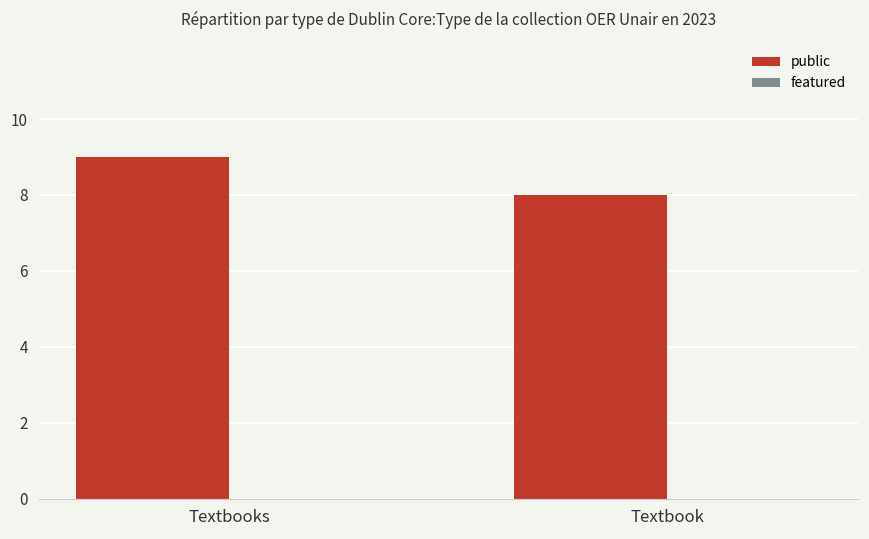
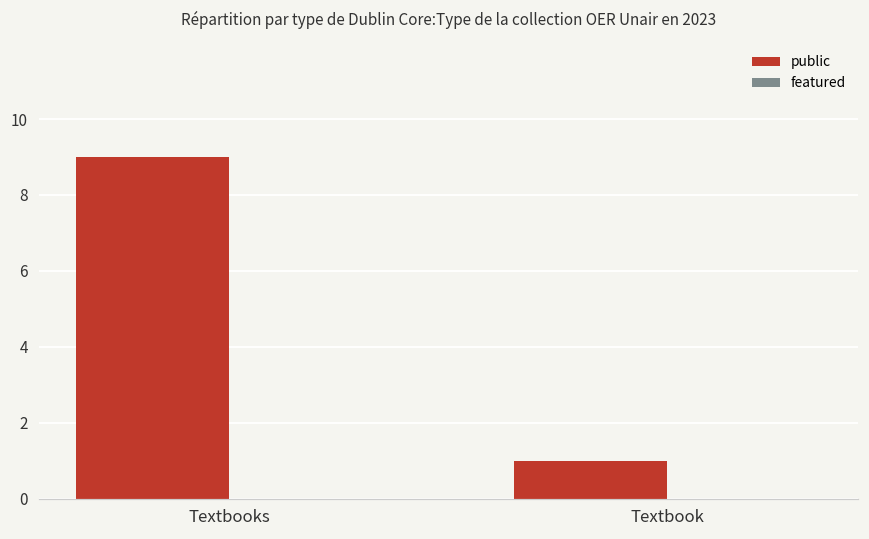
public, Textbook: 8 -> 1
